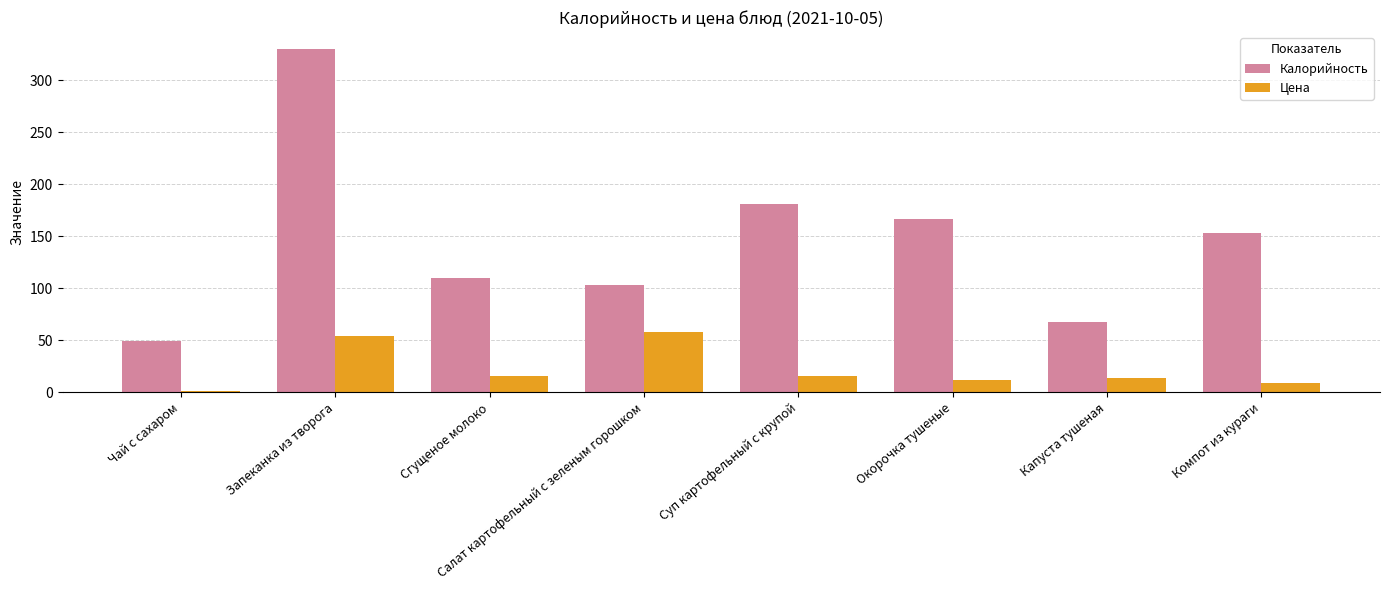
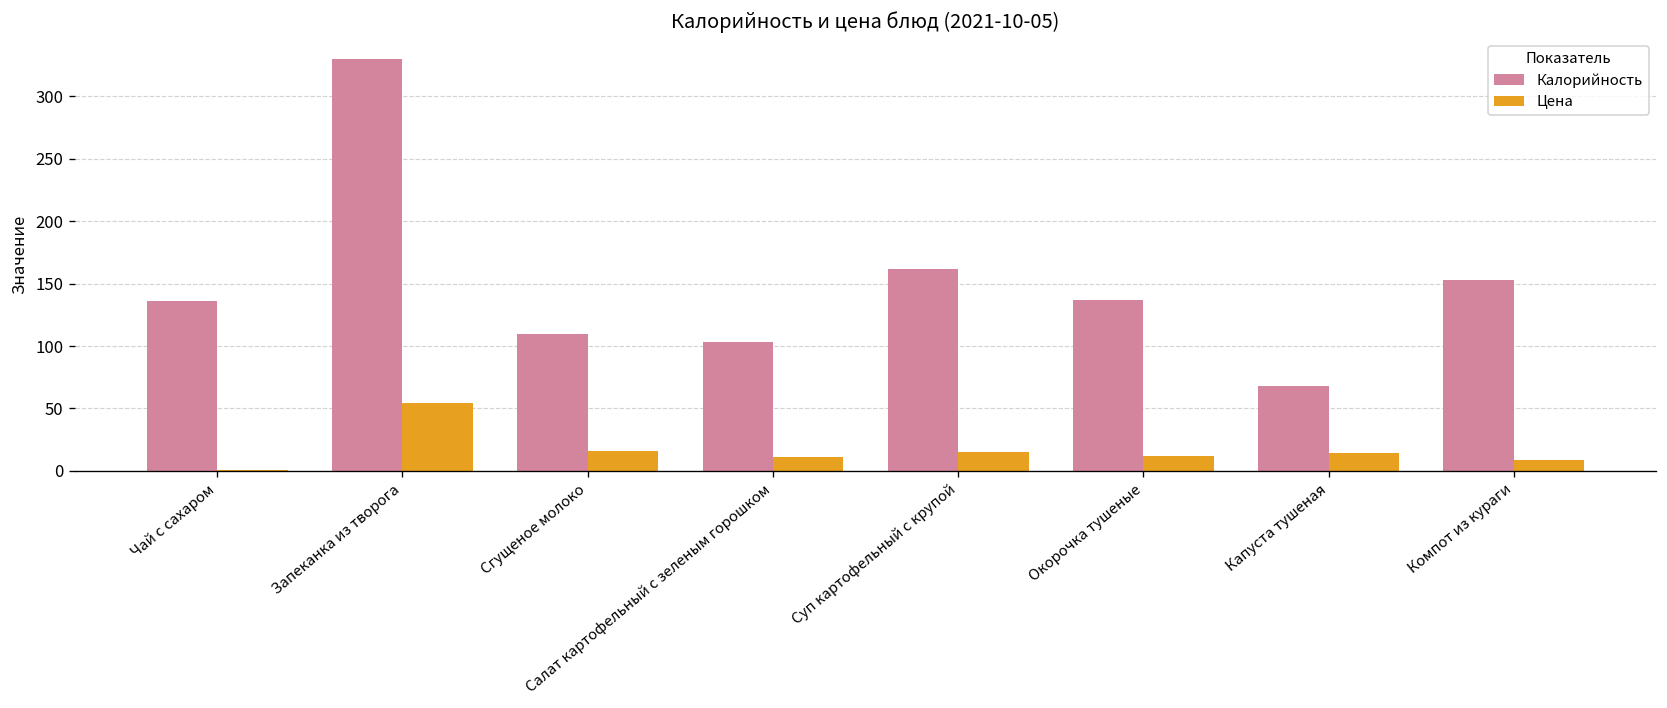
Калорийность, Чай с сахаром: 49 -> 136
Цена, Салат картофельный с зеленым горошком: 58 -> 11
Калорийность, Суп картофельный с крупой: 181 -> 162
Калорийность, Окорочка тушеные: 167 -> 137
